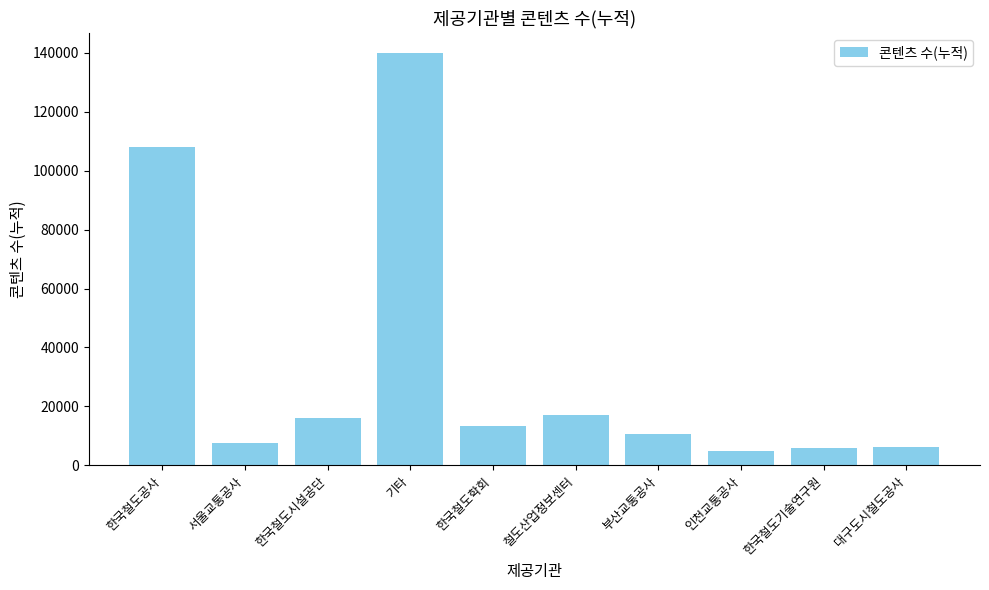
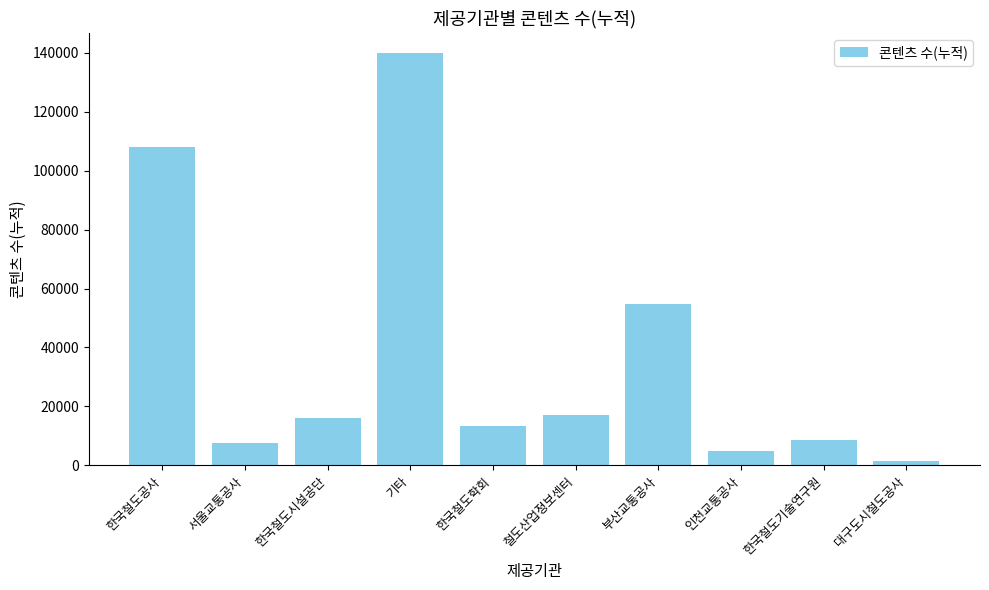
부산교통공사: 11000 -> 55000
한국철도기술연구원: 6000 -> 9000
대구도시철도공사: 6000 -> 2000
